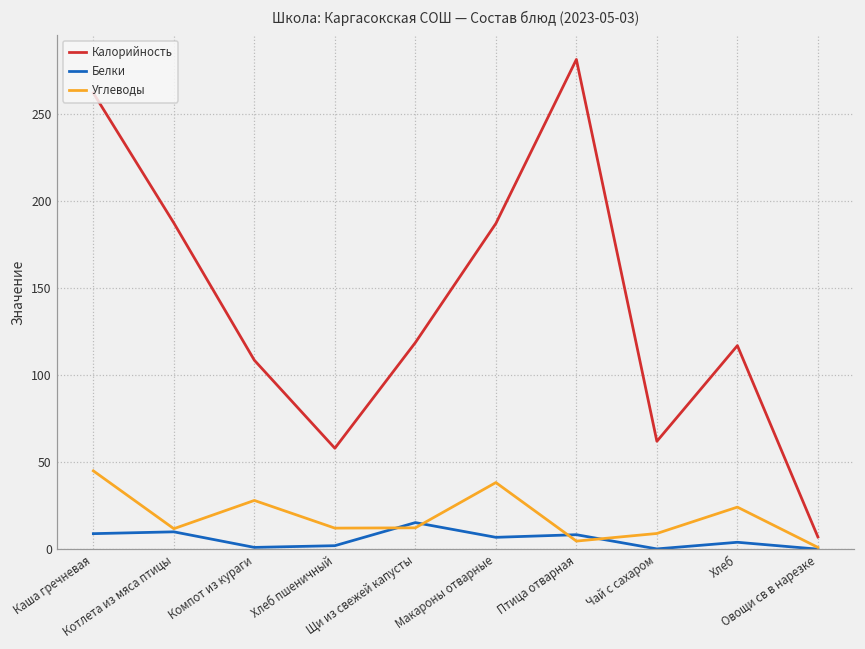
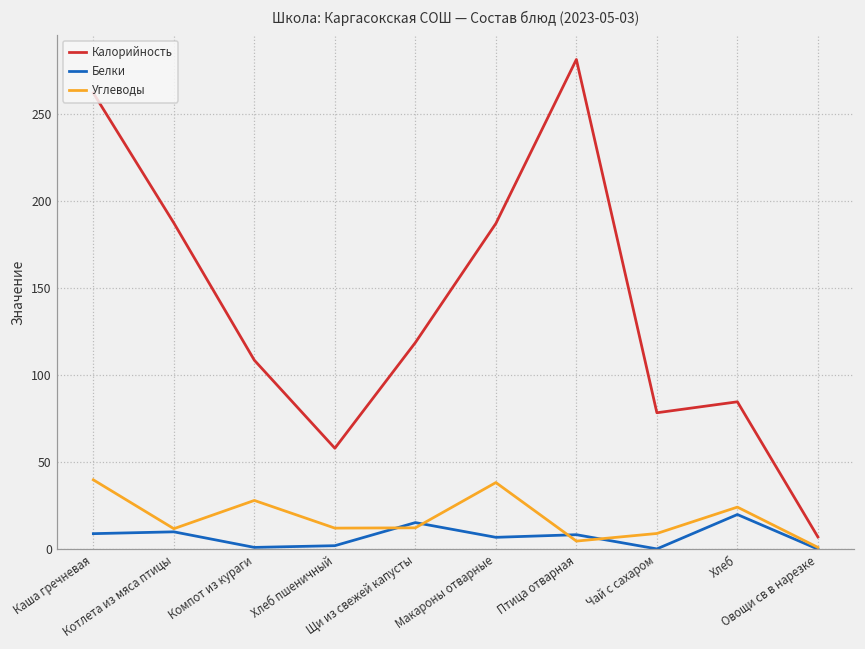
Углеводы, Каша гречневая: 45 -> 40
Калорийность, Чай с сахаром: 62 -> 78
Калорийность, Хлеб: 117 -> 85
Белки, Хлеб: 4 -> 20
